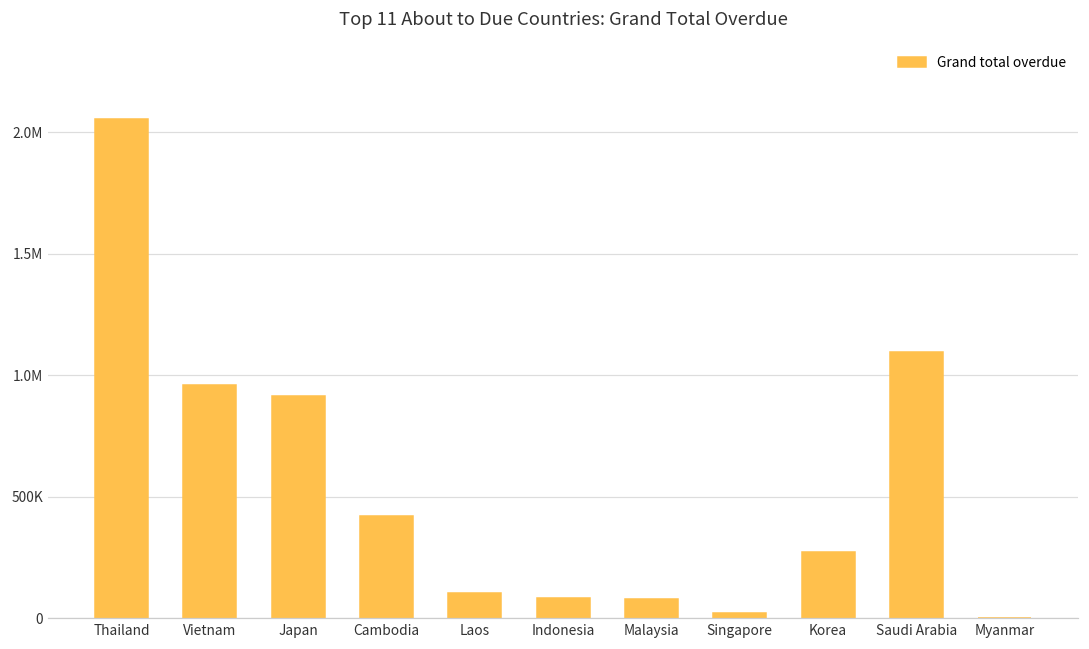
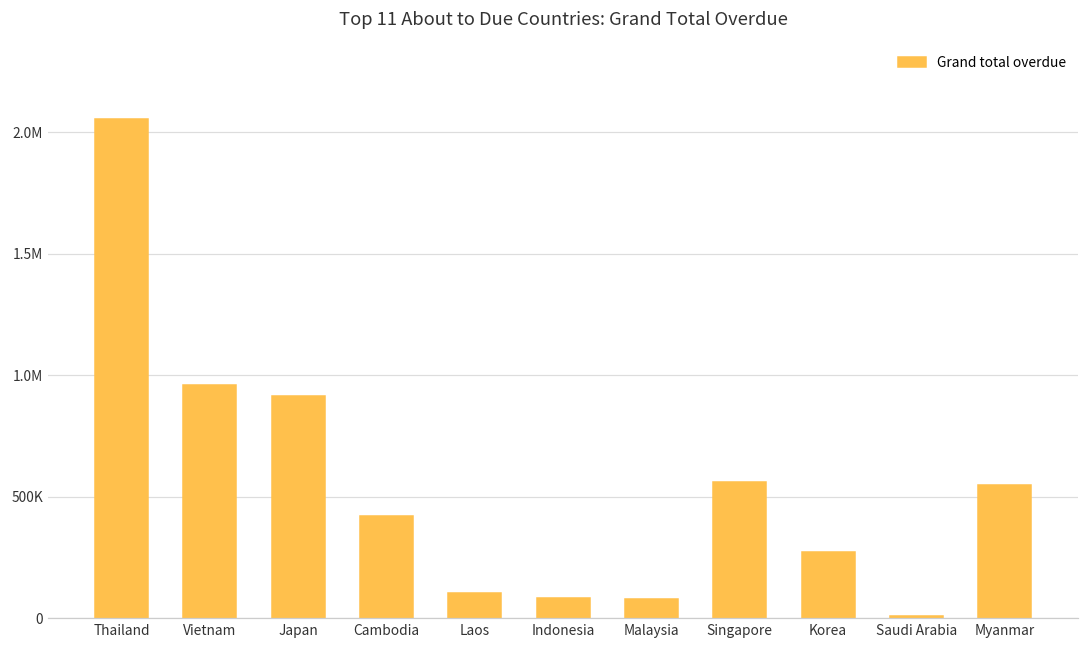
Singapore: 20000 -> 560000
Saudi Arabia: 1090000 -> 10000
Myanmar: 0 -> 550000
